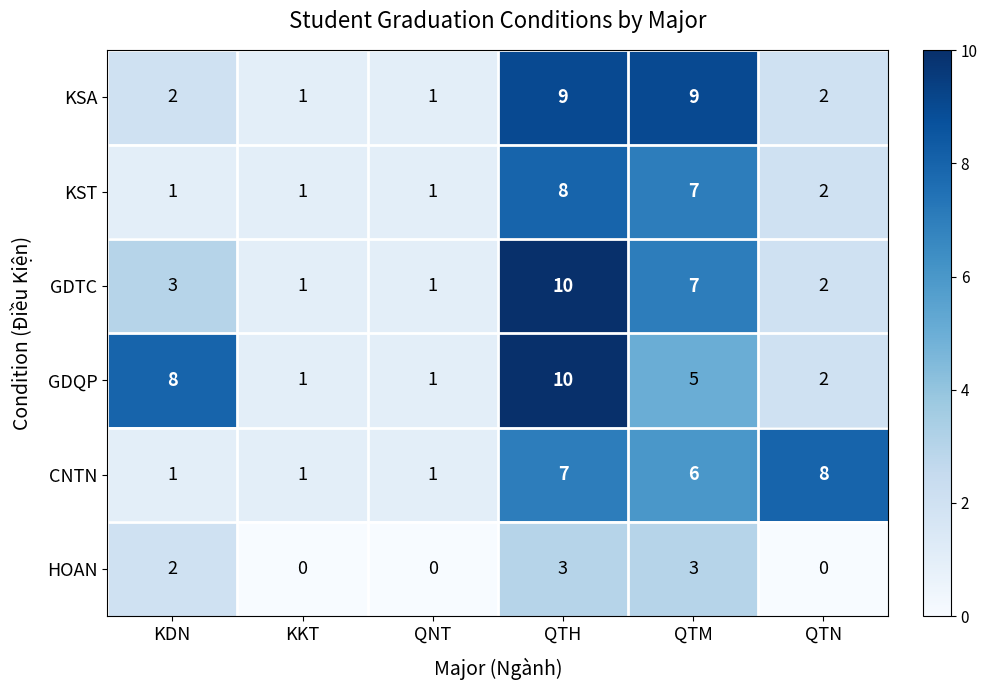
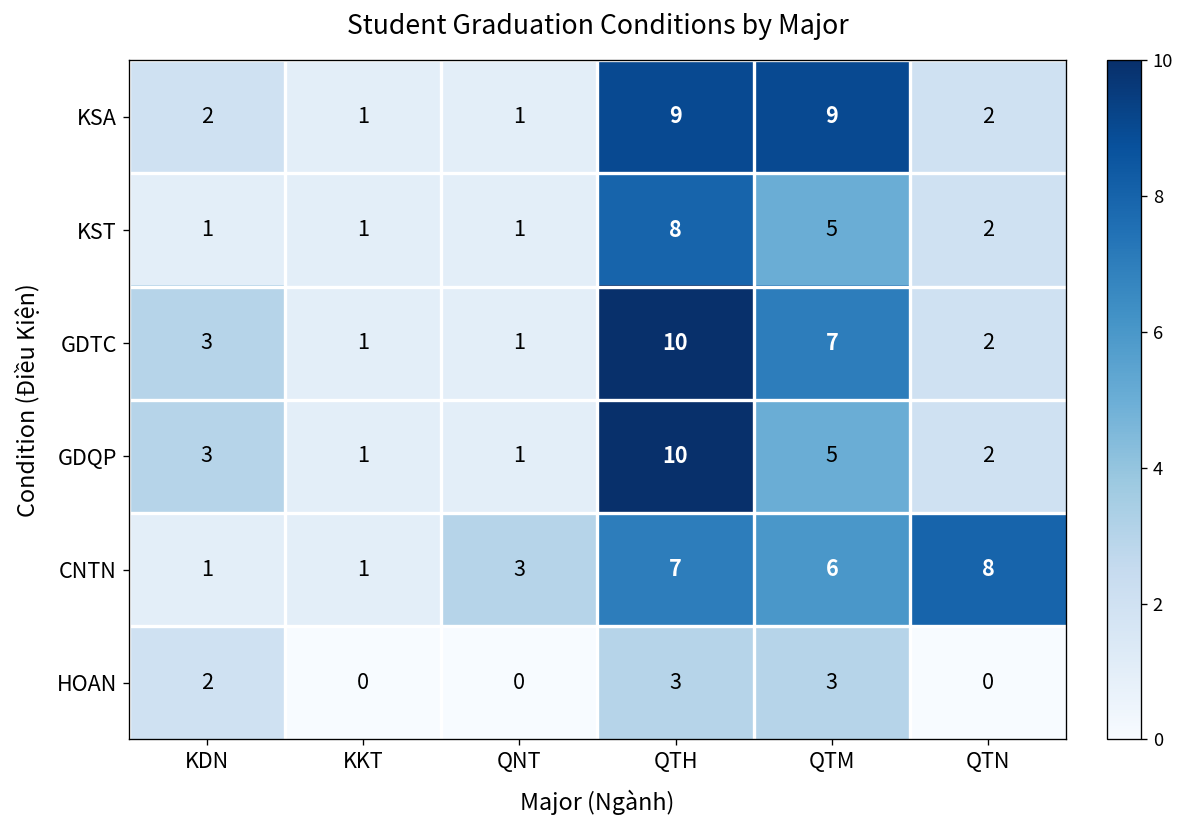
KST, QTM: 7 -> 5
GDQP, KDN: 8 -> 3
CNTN, QNT: 1 -> 3
